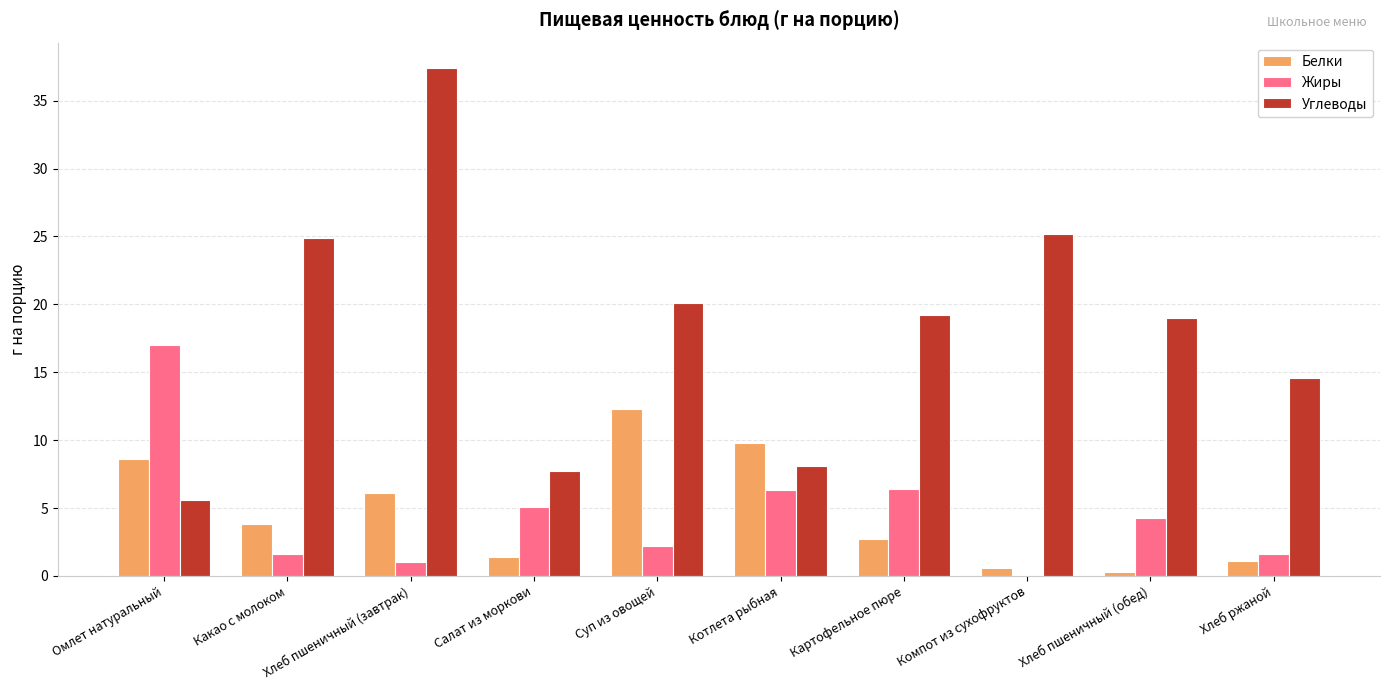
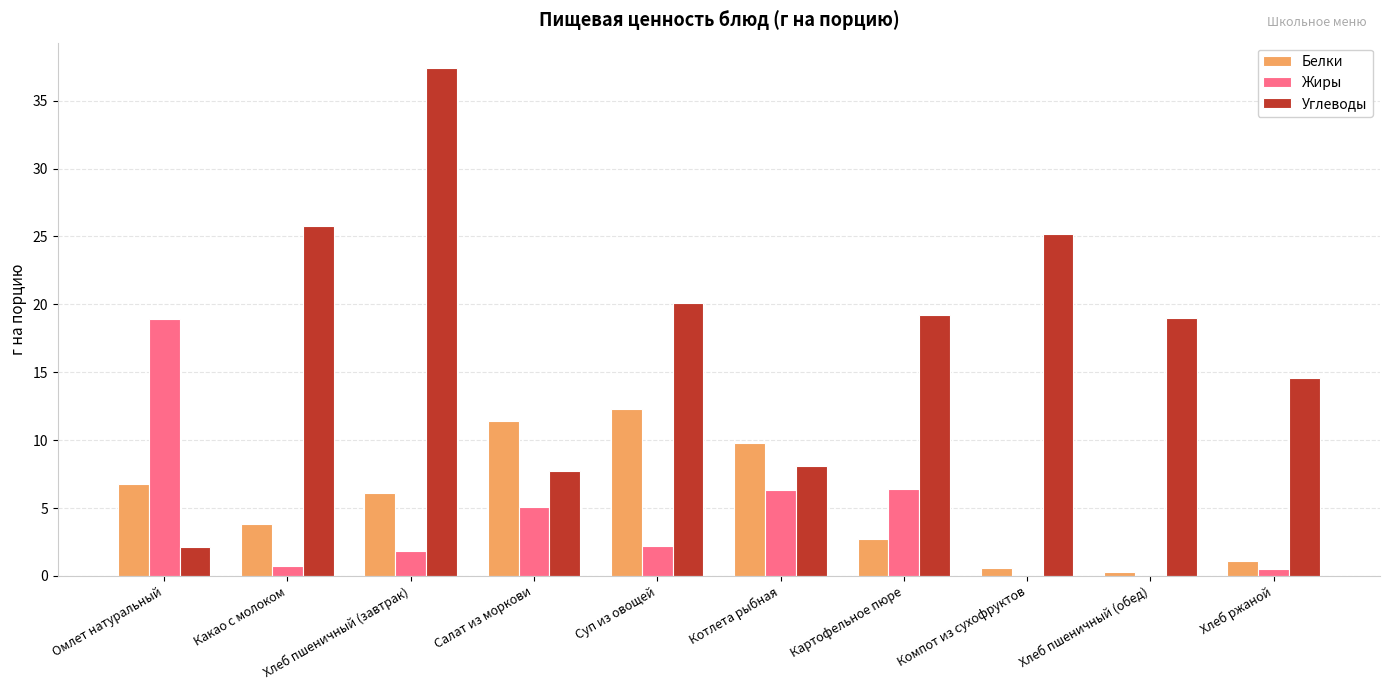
Белки, Омлет натуральный: 8.6 -> 6.8
Жиры, Омлет натуральный: 17.0 -> 18.9
Углеводы, Омлет натуральный: 5.6 -> 2.1
Жиры, Какао с молоком: 1.6 -> 0.7
Углеводы, Какао с молоком: 24.9 -> 25.8
Жиры, Хлеб пшеничный (завтрак): 1.0 -> 1.8
Белки, Салат из моркови: 1.4 -> 11.4
Жиры, Хлеб пшеничный (обед): 4.3 -> 0.0
Жиры, Хлеб ржаной: 1.6 -> 0.5
